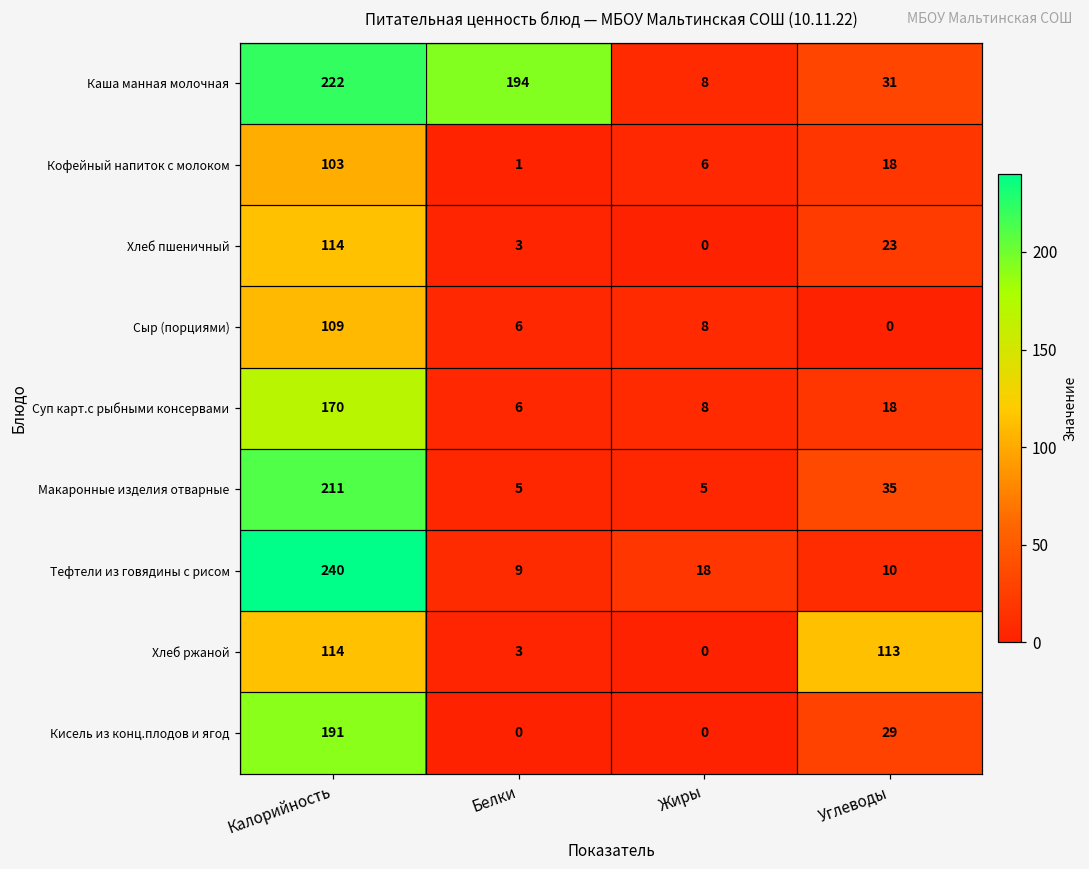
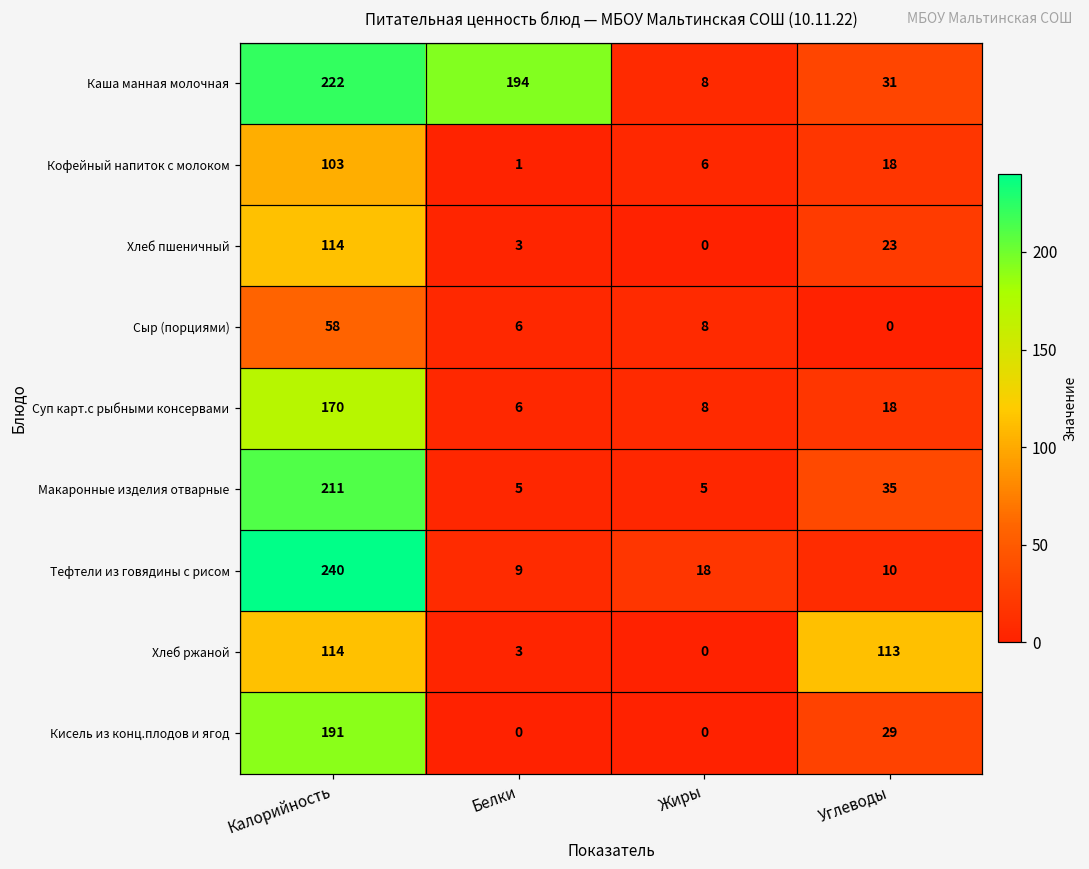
Сыр (порциями), Калорийность: 109 -> 58
